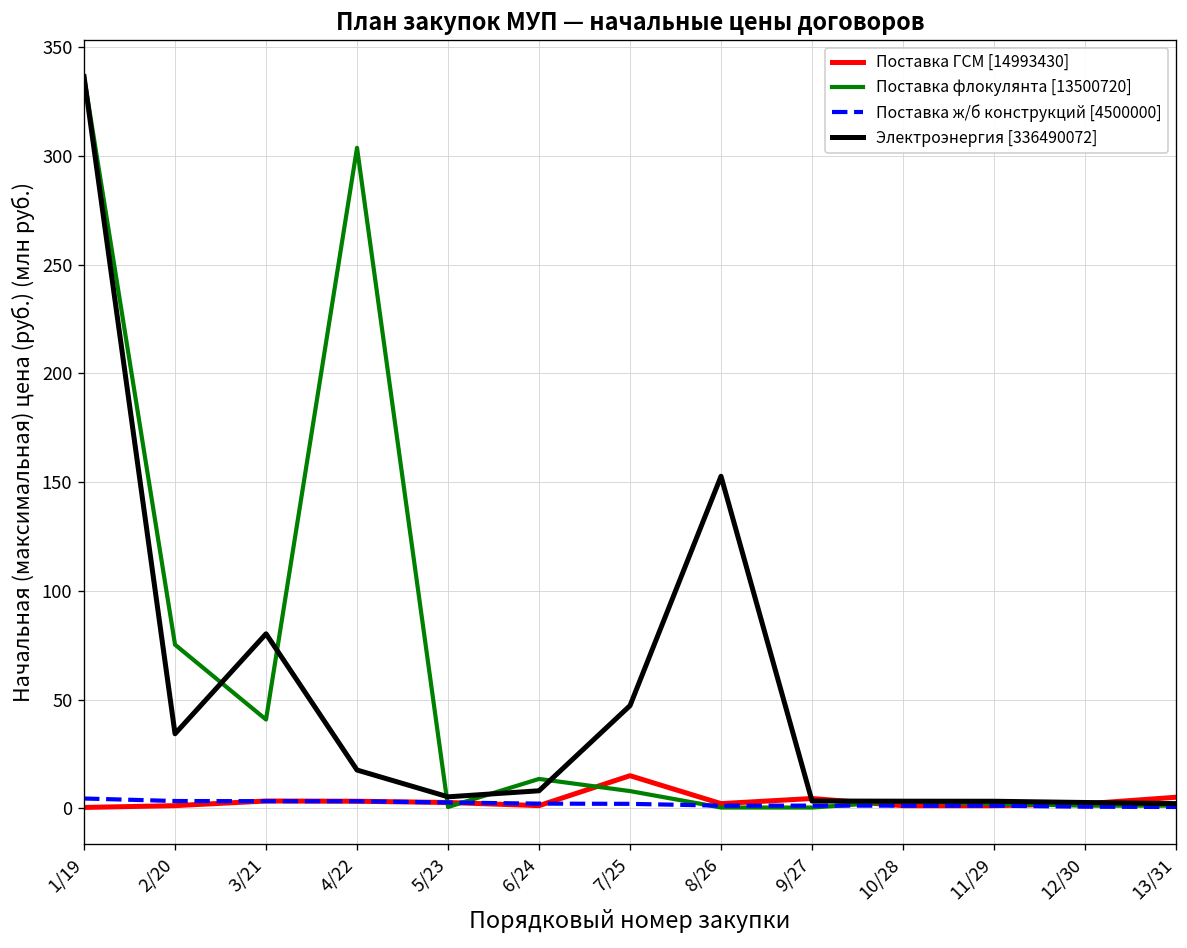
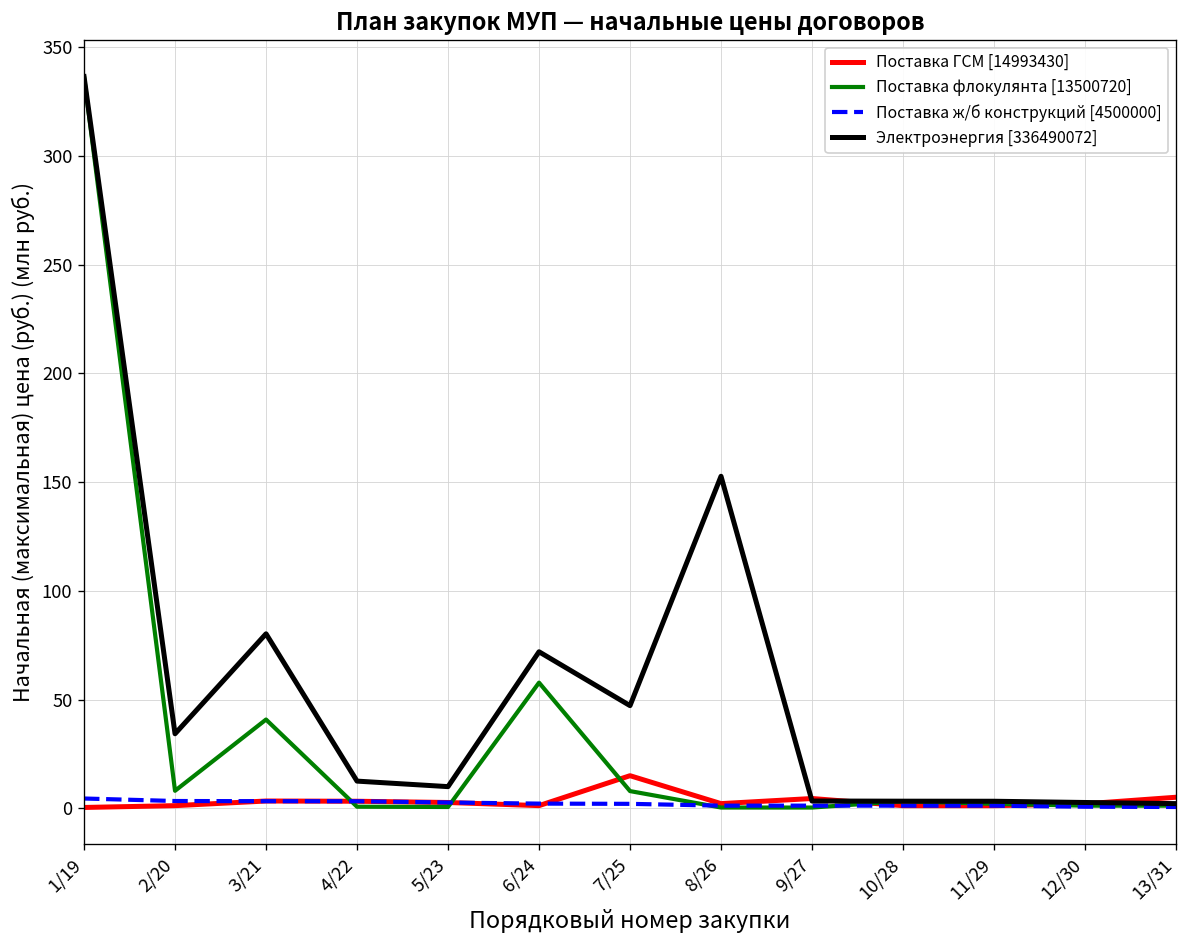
Поставка флокулянта [13500720], 2/20: 75 -> 8
Поставка флокулянта [13500720], 4/22: 304 -> 1
Электроэнергия [336490072], 4/22: 18 -> 13
Электроэнергия [336490072], 5/23: 5 -> 10
Поставка флокулянта [13500720], 6/24: 14 -> 58
Электроэнергия [336490072], 6/24: 8 -> 72
